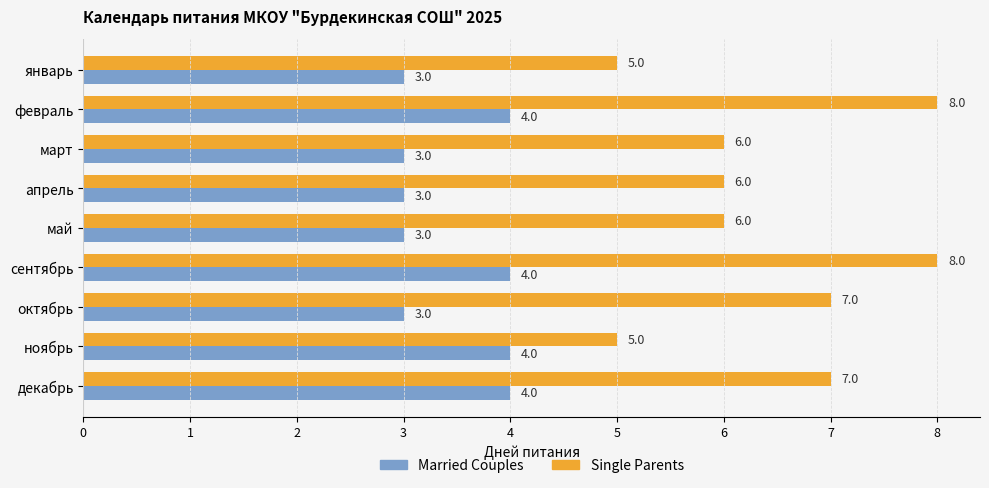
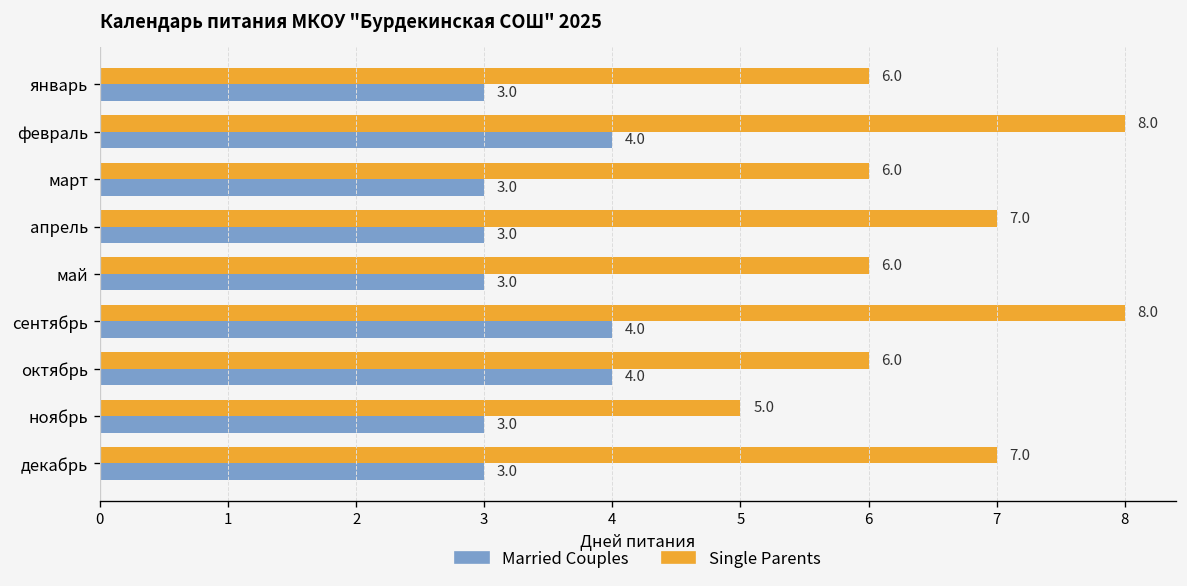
Single Parents, январь: 5.0 -> 6.0
Single Parents, апрель: 6.0 -> 7.0
Single Parents, октябрь: 7.0 -> 6.0
Married Couples, октябрь: 3.0 -> 4.0
Married Couples, ноябрь: 4.0 -> 3.0
Married Couples, декабрь: 4.0 -> 3.0
